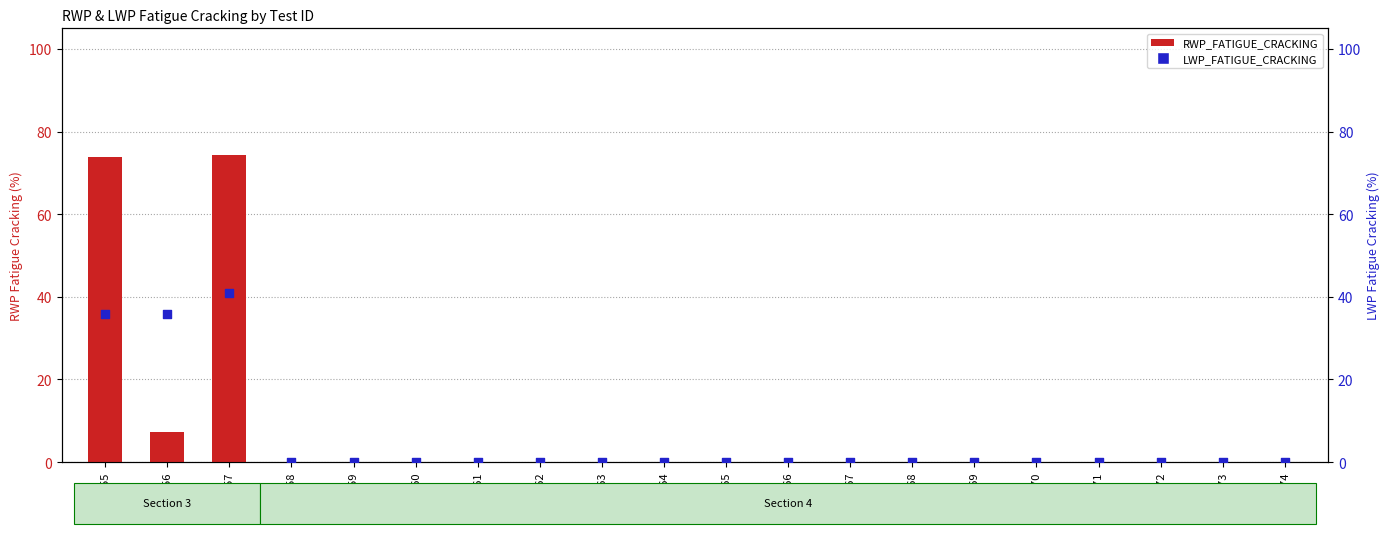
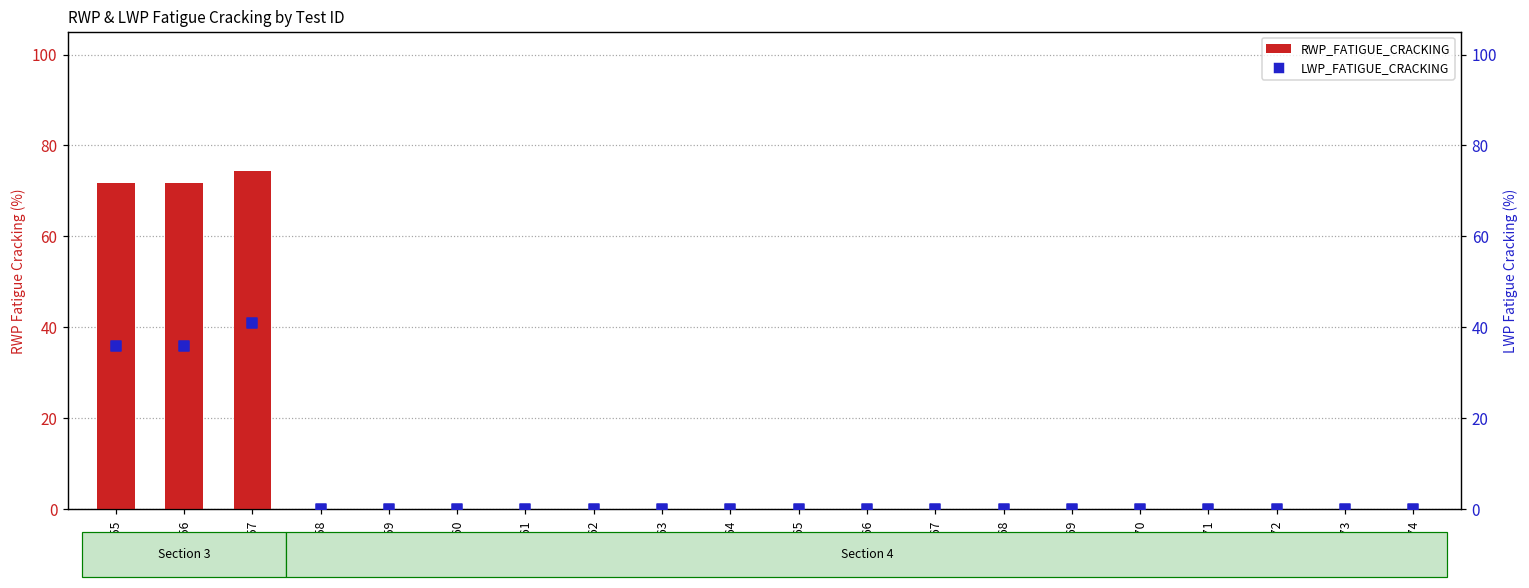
RWP_FATIGUE_CRACKING, 155: 74 -> 72
RWP_FATIGUE_CRACKING, 156: 7 -> 72
